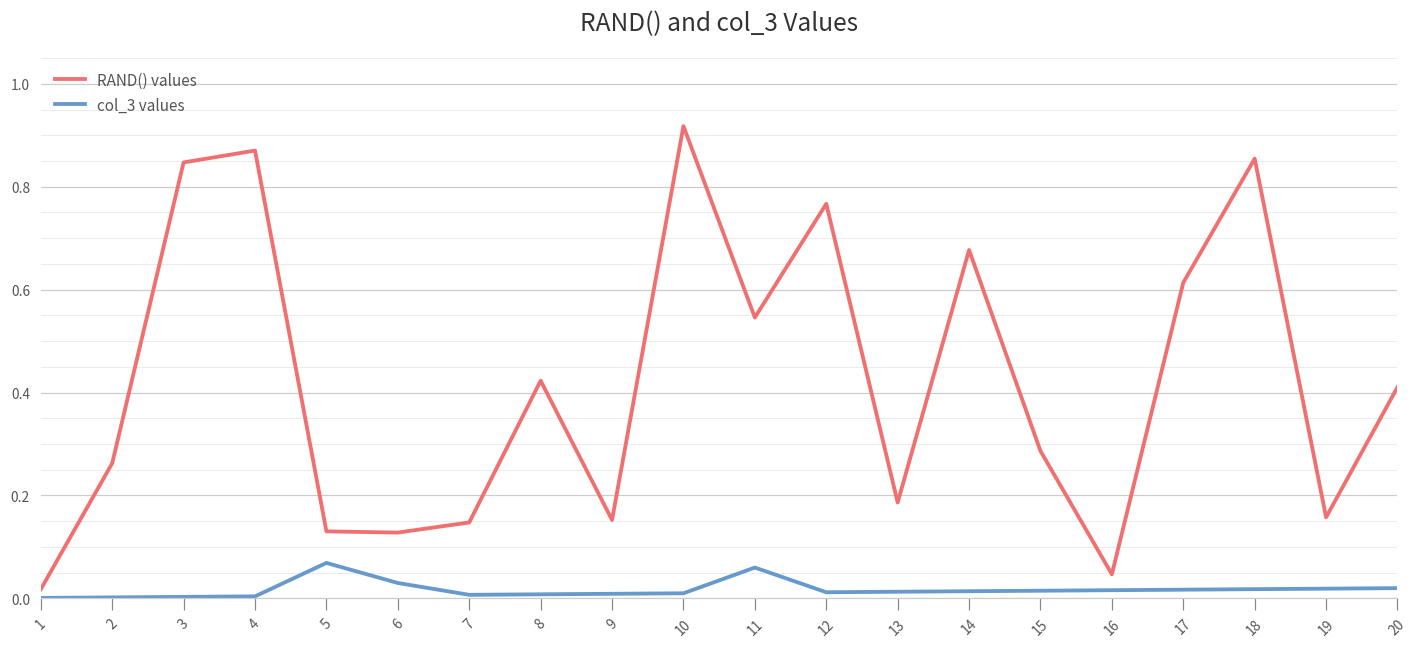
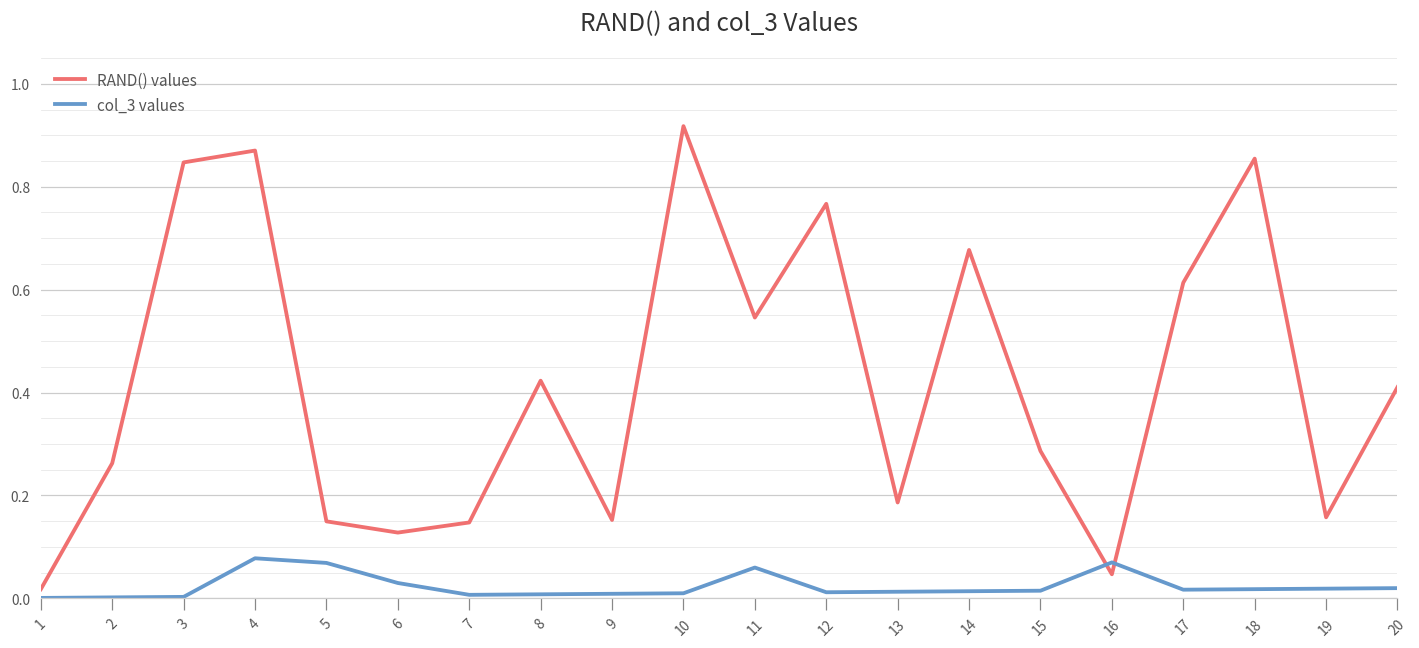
col_3 values, 4: 0.00 -> 0.08
RAND() values, 5: 0.13 -> 0.15
col_3 values, 16: 0.02 -> 0.07
